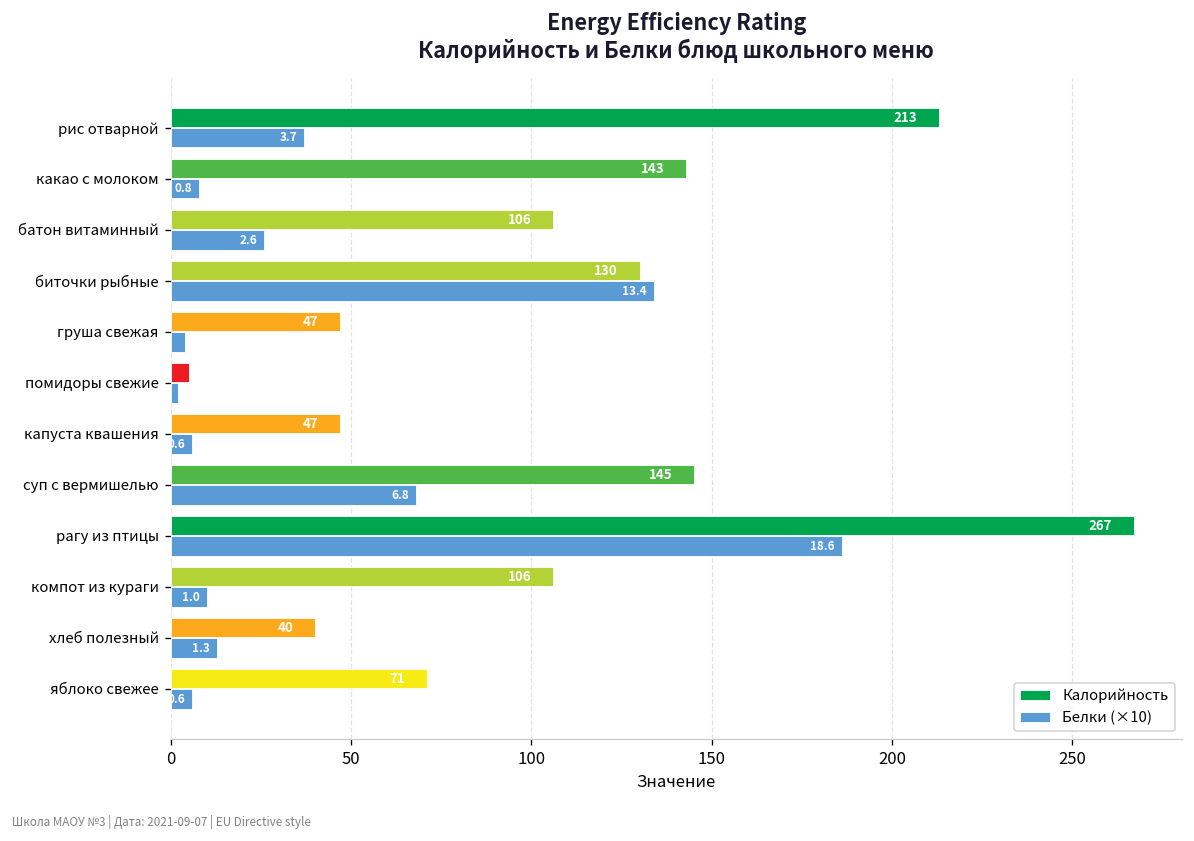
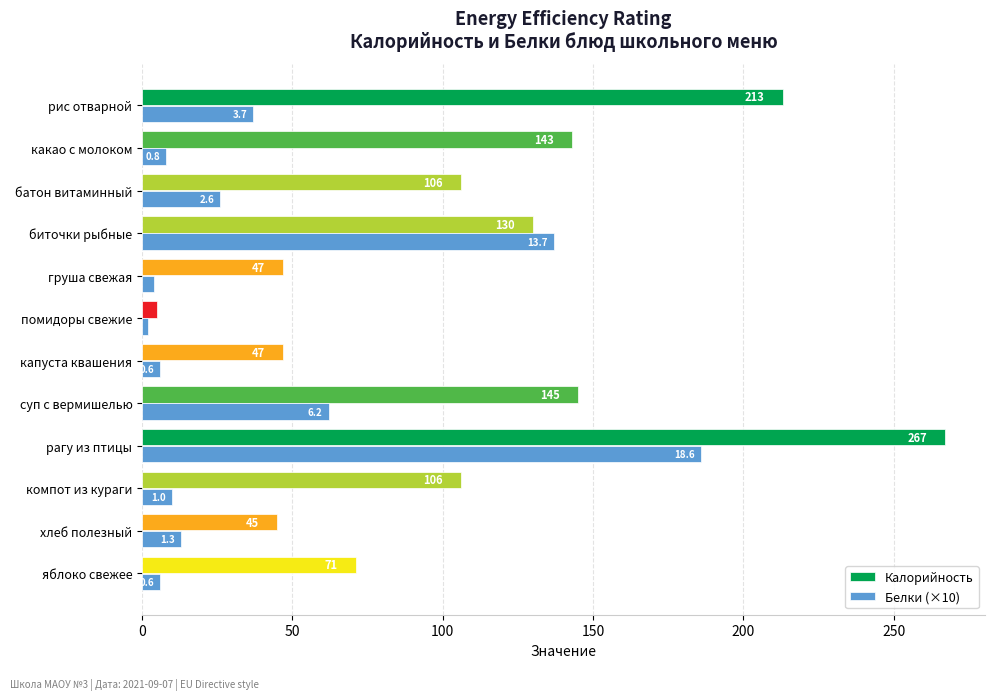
Белки (×10), биточки рыбные: 13.4 -> 13.7
Белки (×10), суп с вермишелью: 6.8 -> 6.2
Калорийность, хлеб полезный: 40 -> 45
